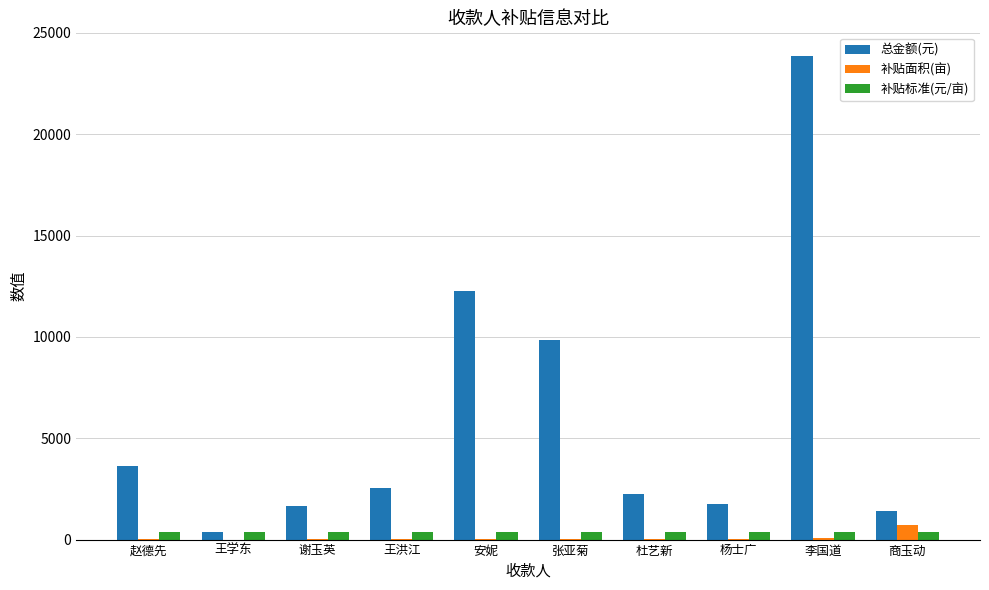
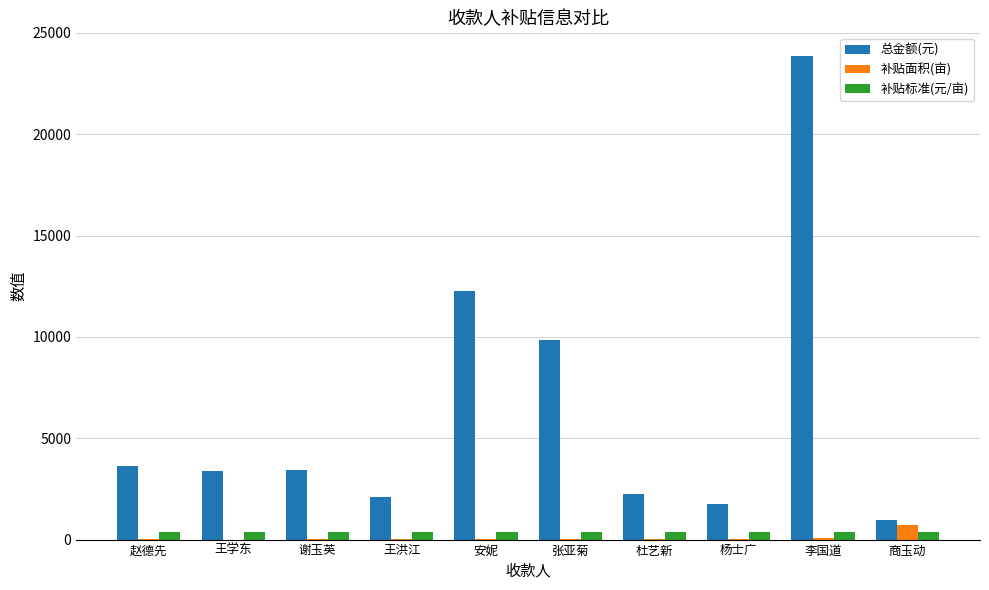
总金额(元), 王学东: 400 -> 3400
总金额(元), 谢玉英: 1700 -> 3400
总金额(元), 王洪江: 2600 -> 2100
总金额(元), 商玉动: 1400 -> 1000
